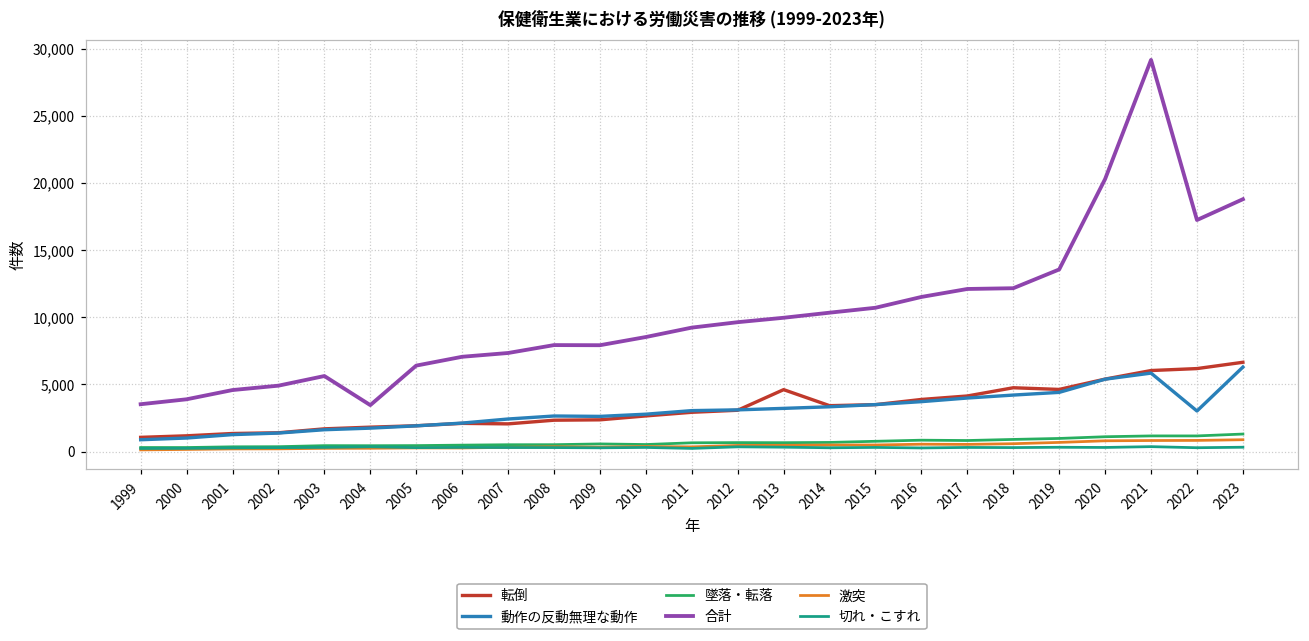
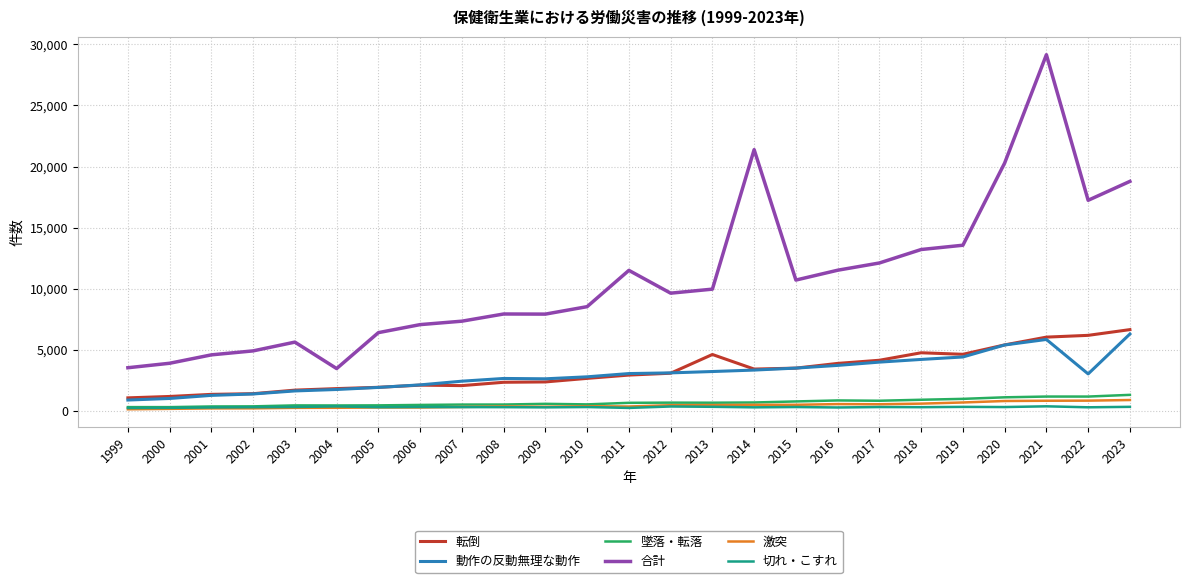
合計, 2011: 9,200 -> 11,500
合計, 2014: 10,300 -> 21,400
合計, 2018: 12,200 -> 13,200
